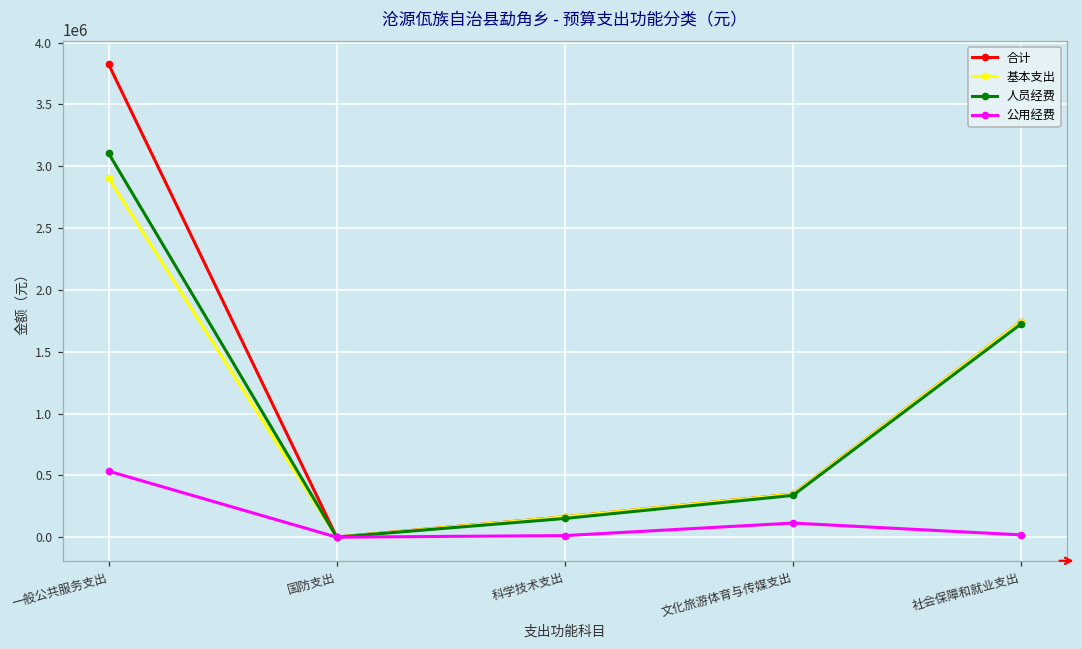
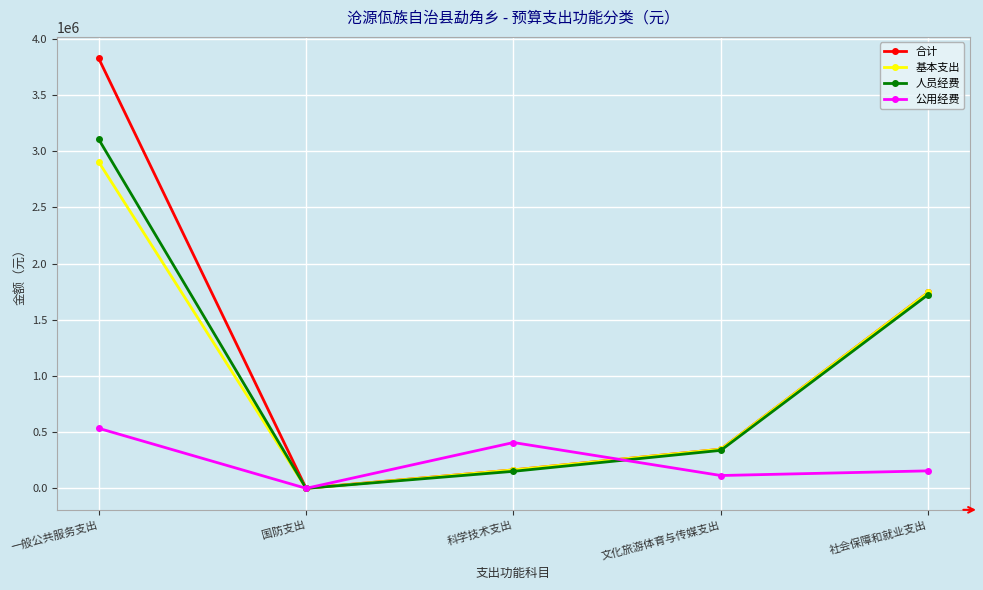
公用经费, 科学技术支出: 10000 -> 410000
公用经费, 社会保障和就业支出: 20000 -> 160000
